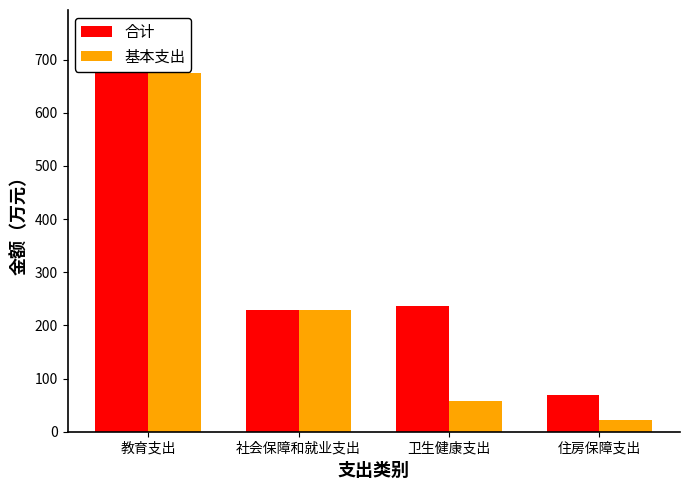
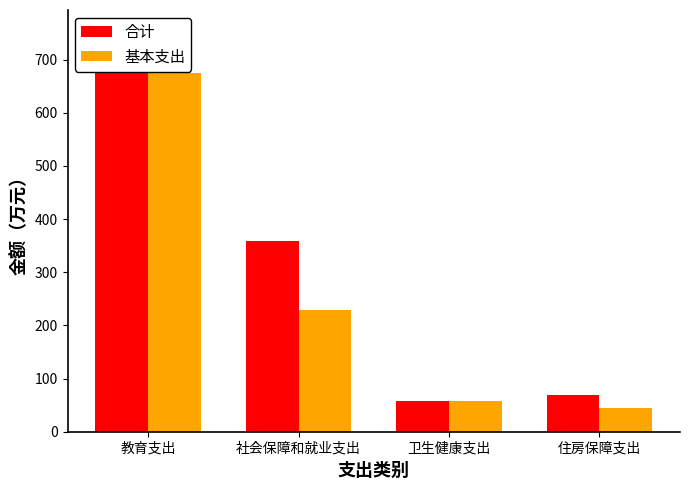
合计, 社会保障和就业支出: 230 -> 360
合计, 卫生健康支出: 240 -> 60
基本支出, 住房保障支出: 20 -> 40
